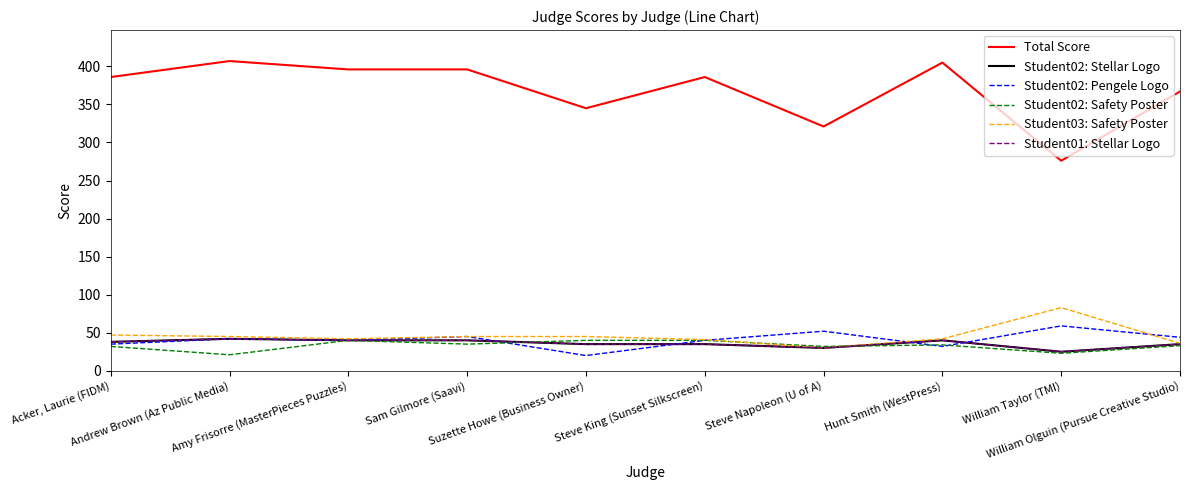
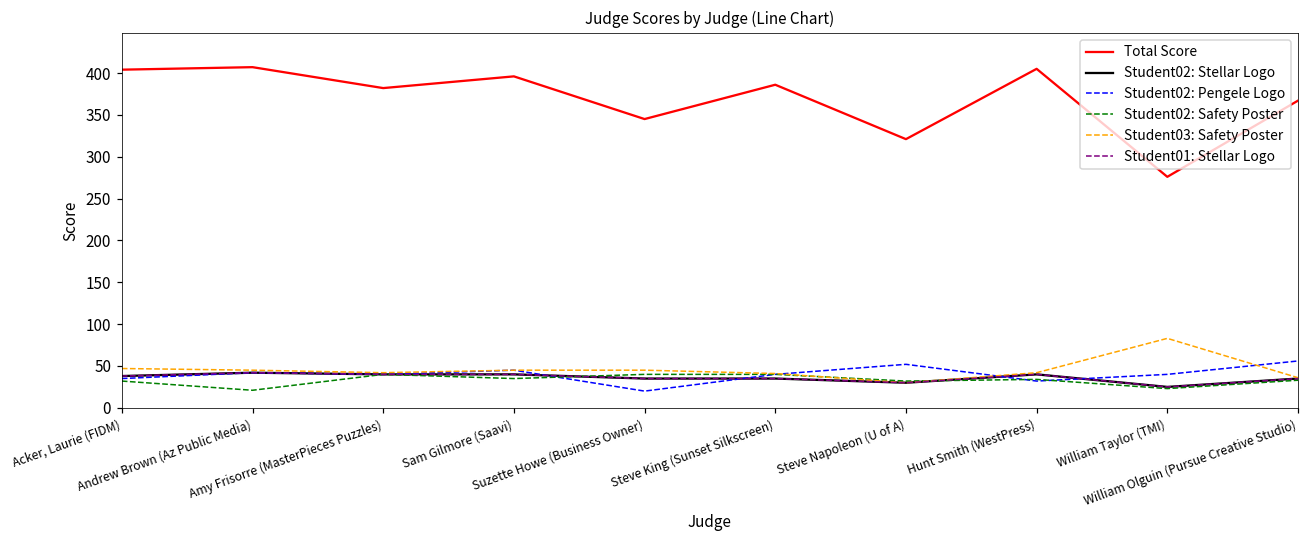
Total Score, Acker, Laurie (FIDM): 390 -> 400
Total Score, Amy Frisorre (MasterPieces Puzzles): 400 -> 380
Student02: Pengele Logo, William Taylor (TMI): 60 -> 40
Student02: Pengele Logo, William Olguin (Pursue Creative Studio): 40 -> 60
